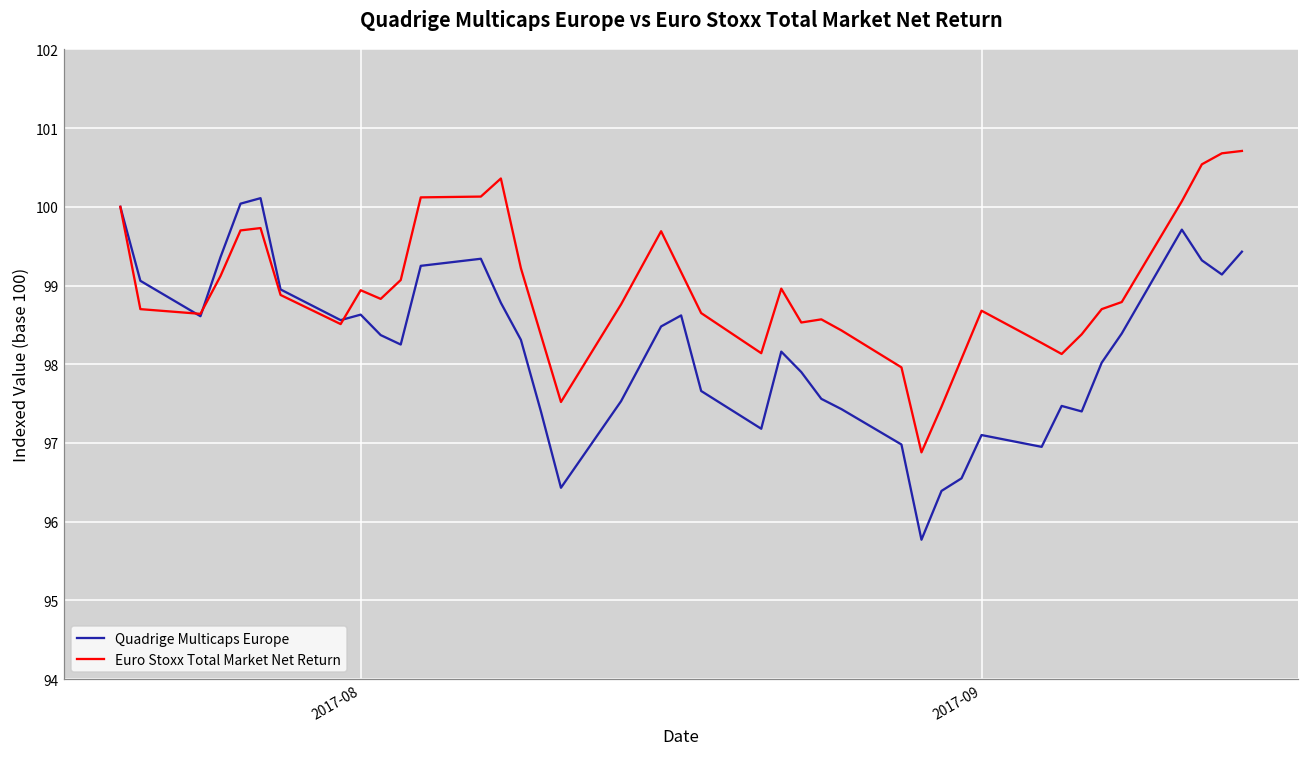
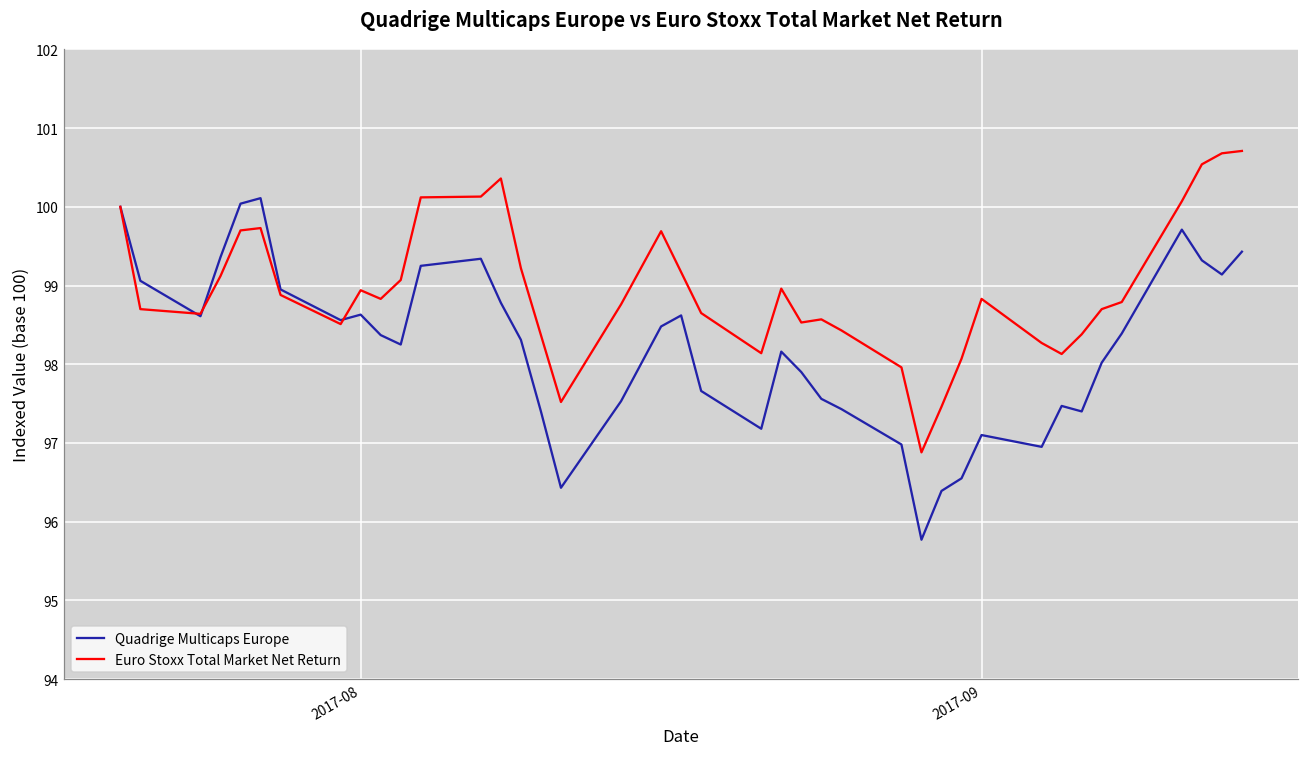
Euro Stoxx Total Market Net Return, 2017-09: 98.7 -> 98.8
